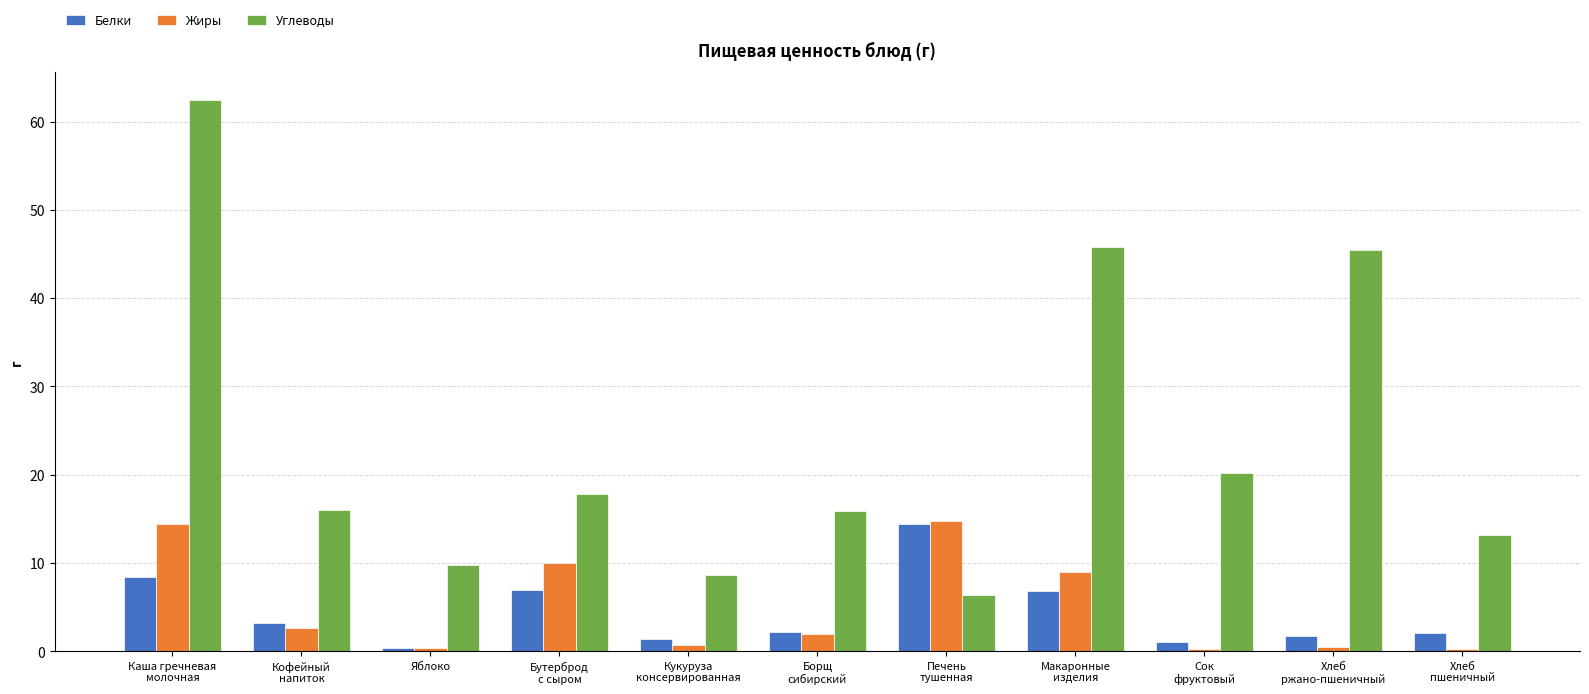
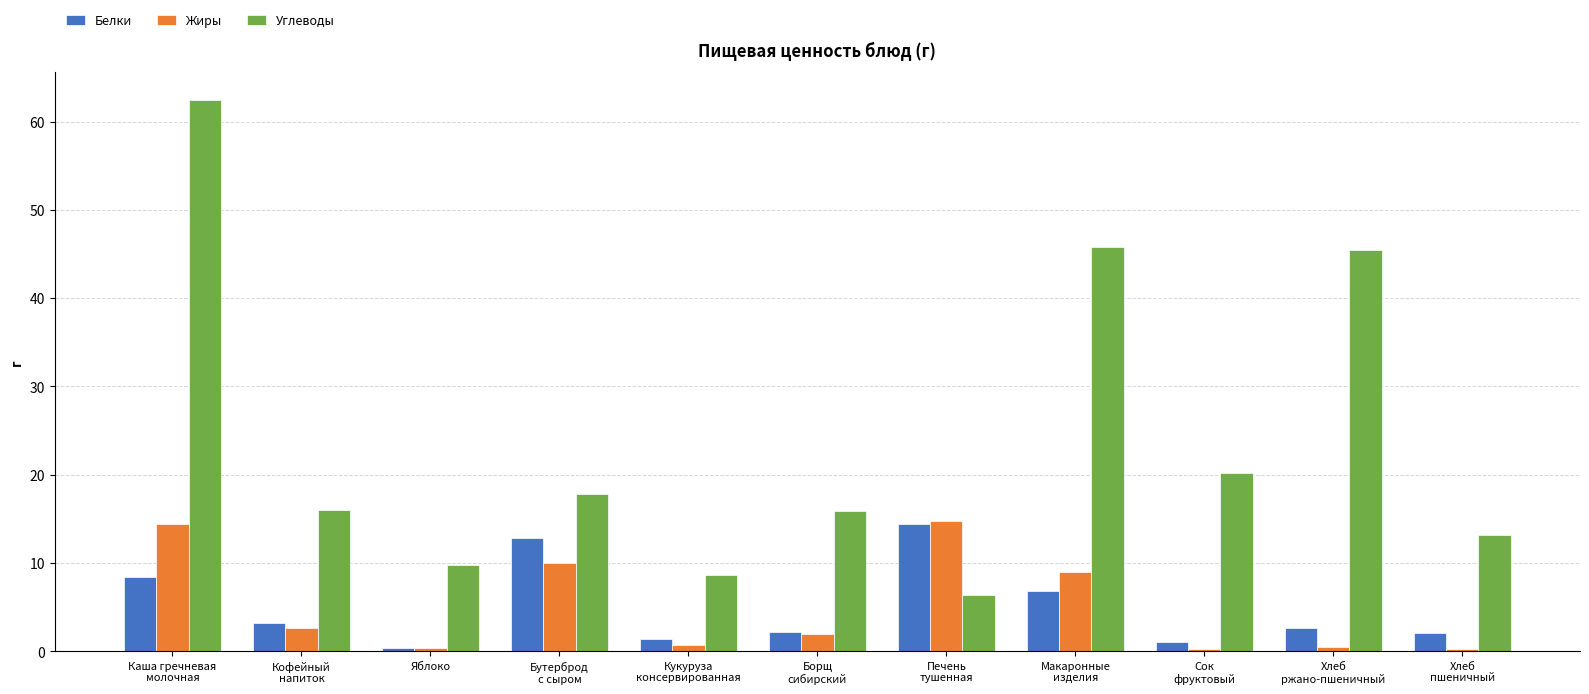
Белки, Бутерброд с сыром: 7 -> 13
Белки, Хлеб ржано-пшеничный: 2 -> 3
